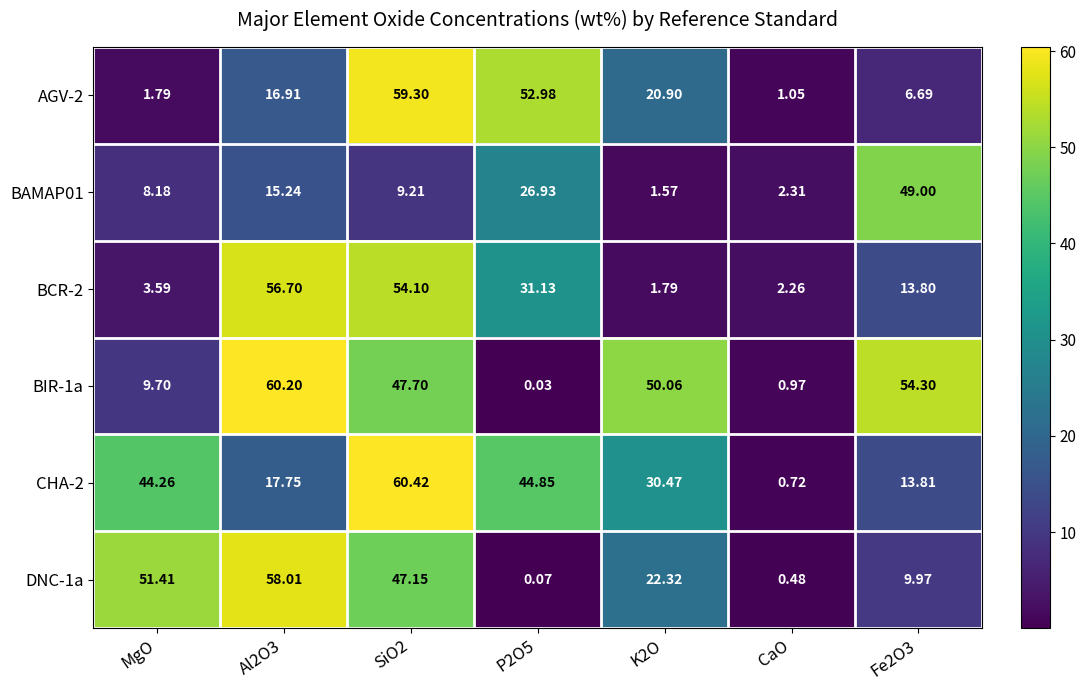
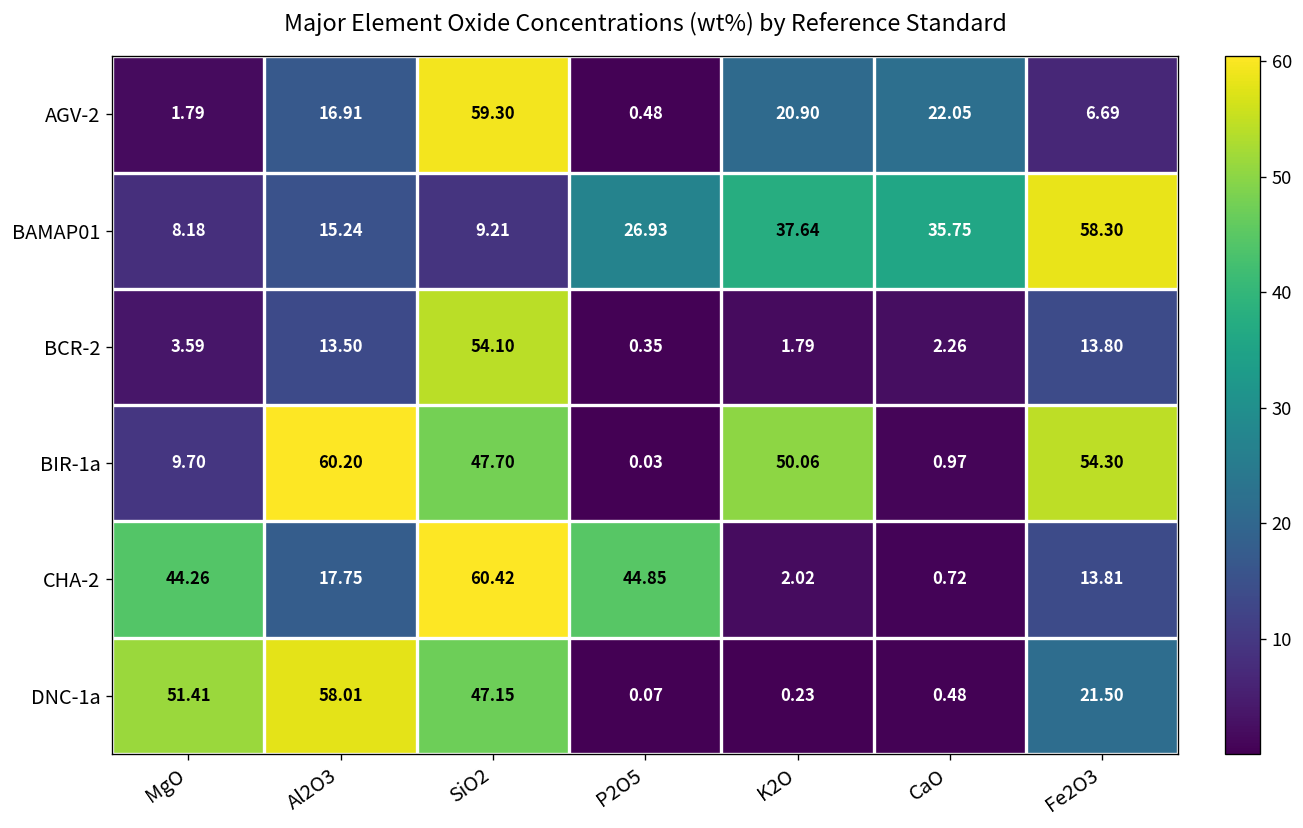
AGV-2, P2O5: 52.98 -> 0.48
AGV-2, CaO: 1.05 -> 22.05
BAMAP01, K2O: 1.57 -> 37.64
BAMAP01, CaO: 2.31 -> 35.75
BAMAP01, Fe2O3: 49.00 -> 58.30
BCR-2, Al2O3: 56.70 -> 13.50
BCR-2, P2O5: 31.13 -> 0.35
CHA-2, K2O: 30.47 -> 2.02
DNC-1a, K2O: 22.32 -> 0.23
DNC-1a, Fe2O3: 9.97 -> 21.50
